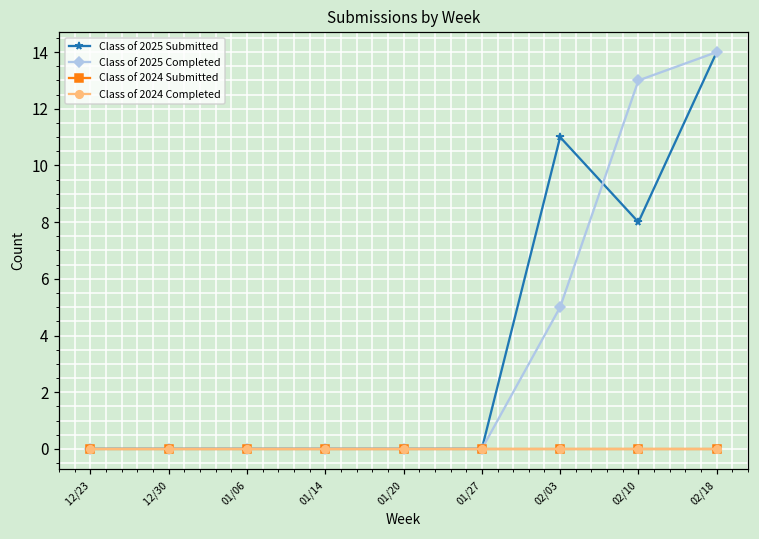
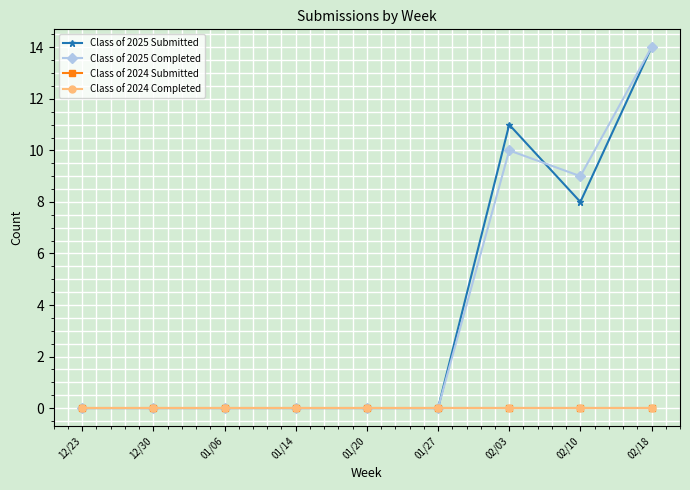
Class of 2025 Completed, 02/03: 5 -> 10
Class of 2025 Completed, 02/10: 13 -> 9
